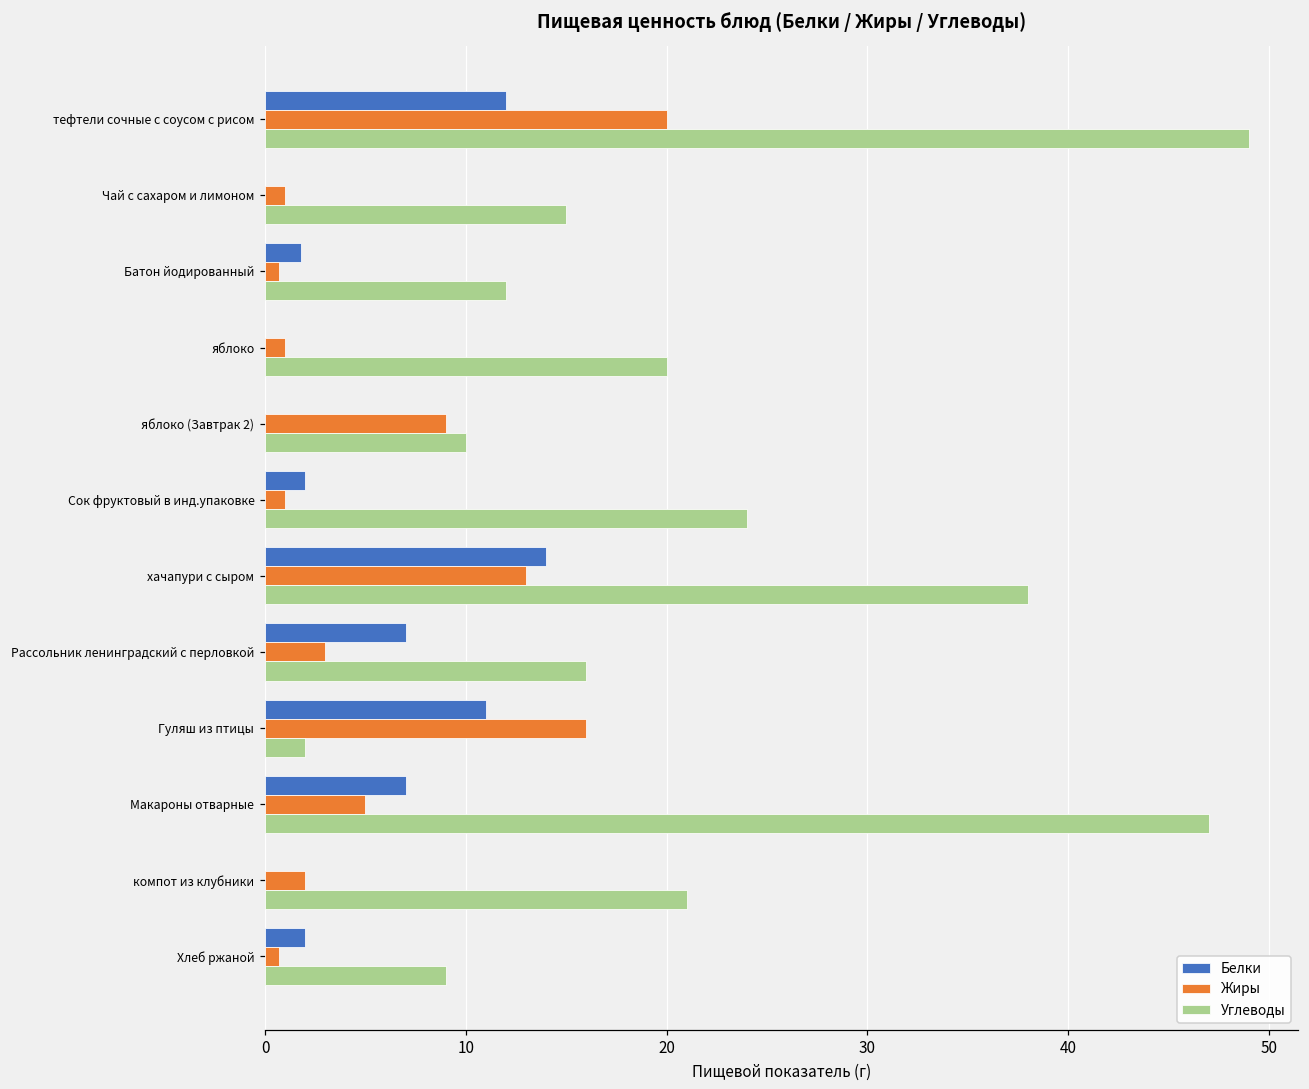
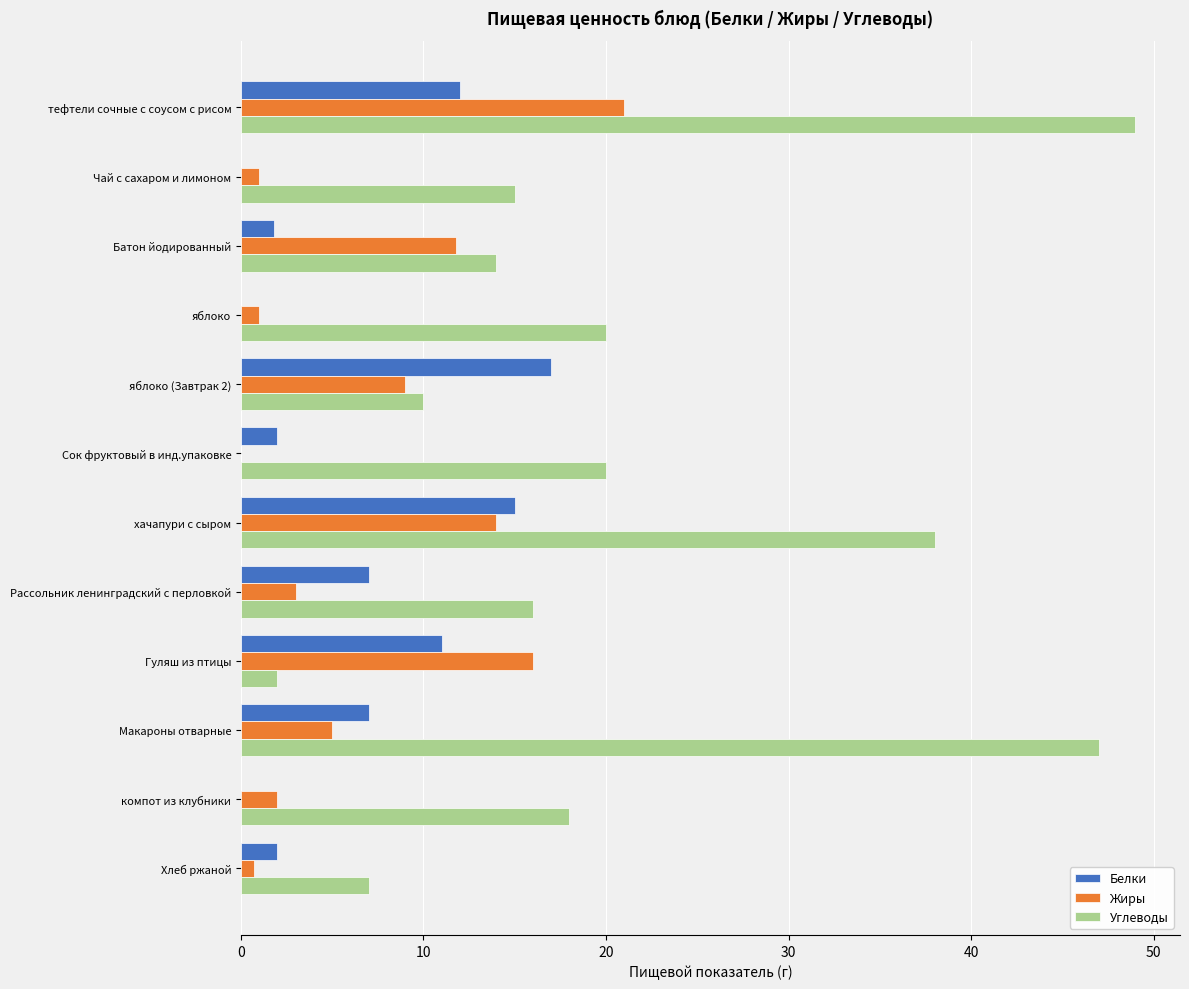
Жиры, тефтели сочные с соусом с рисом: 20 -> 21
Жиры, Батон йодированный: 0.7 -> 11.8
Углеводы, Батон йодированный: 12 -> 14
Белки, яблоко (Завтрак 2): 0 -> 17
Жиры, Сок фруктовый в инд.упаковке: 1 -> 0
Углеводы, Сок фруктовый в инд.упаковке: 24 -> 20
Белки, хачапури с сыром: 14 -> 15
Жиры, хачапури с сыром: 13 -> 14
Углеводы, компот из клубники: 21 -> 18
Углеводы, Хлеб ржаной: 9 -> 7
